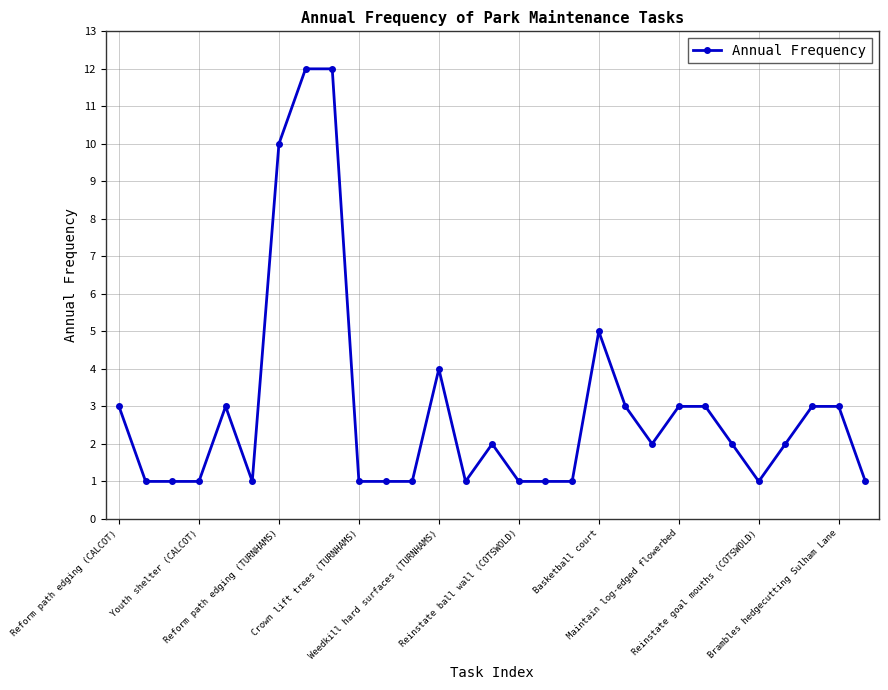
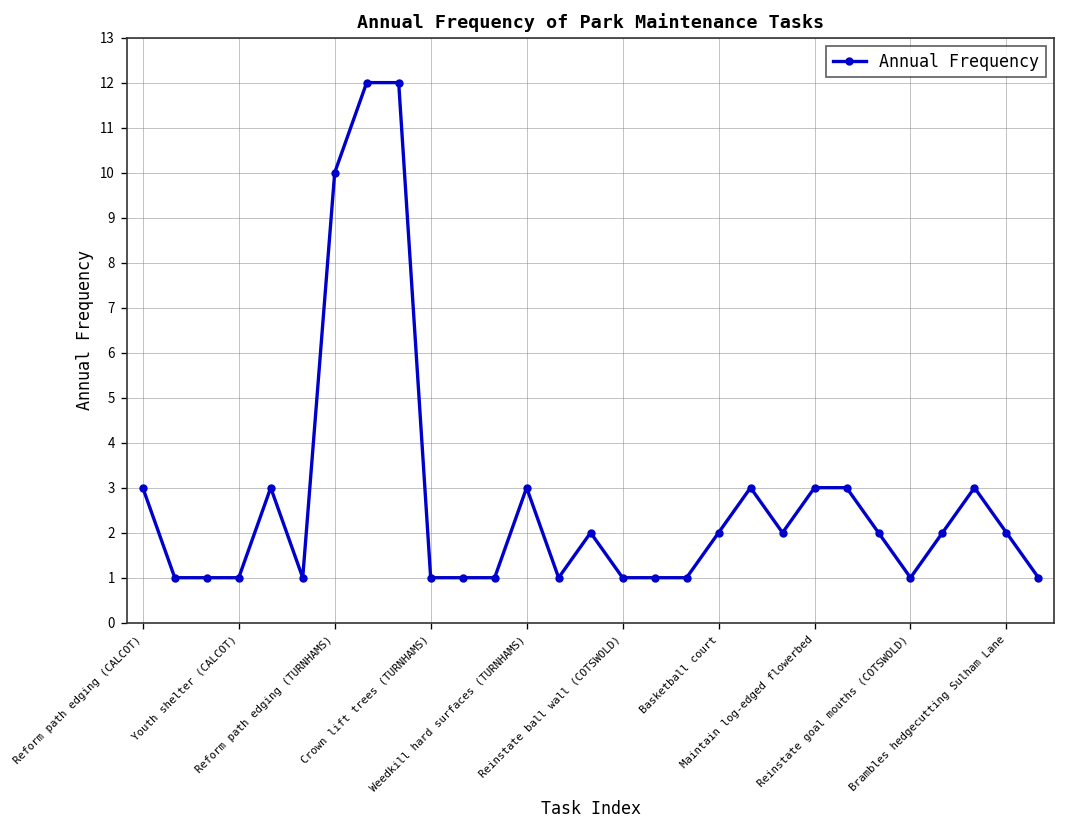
Weedkill hard surfaces (TURNHAMS): 4 -> 3
Basketball court: 5 -> 2
Brambles hedgecutting Sulham Lane: 3 -> 2
